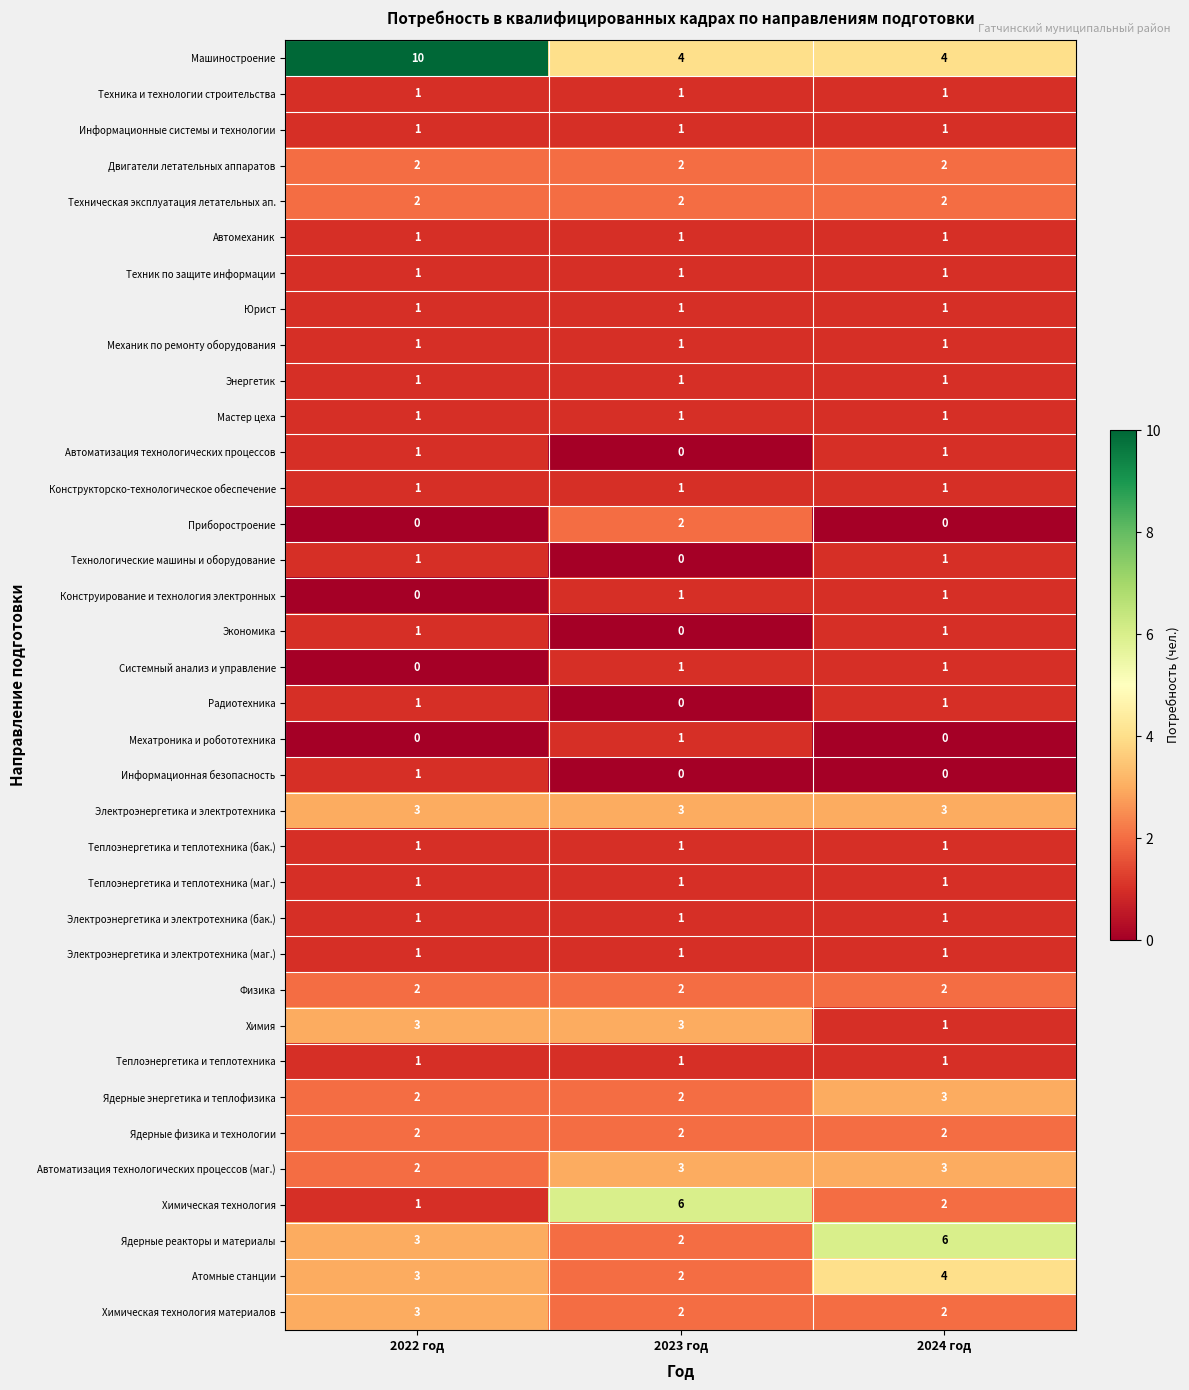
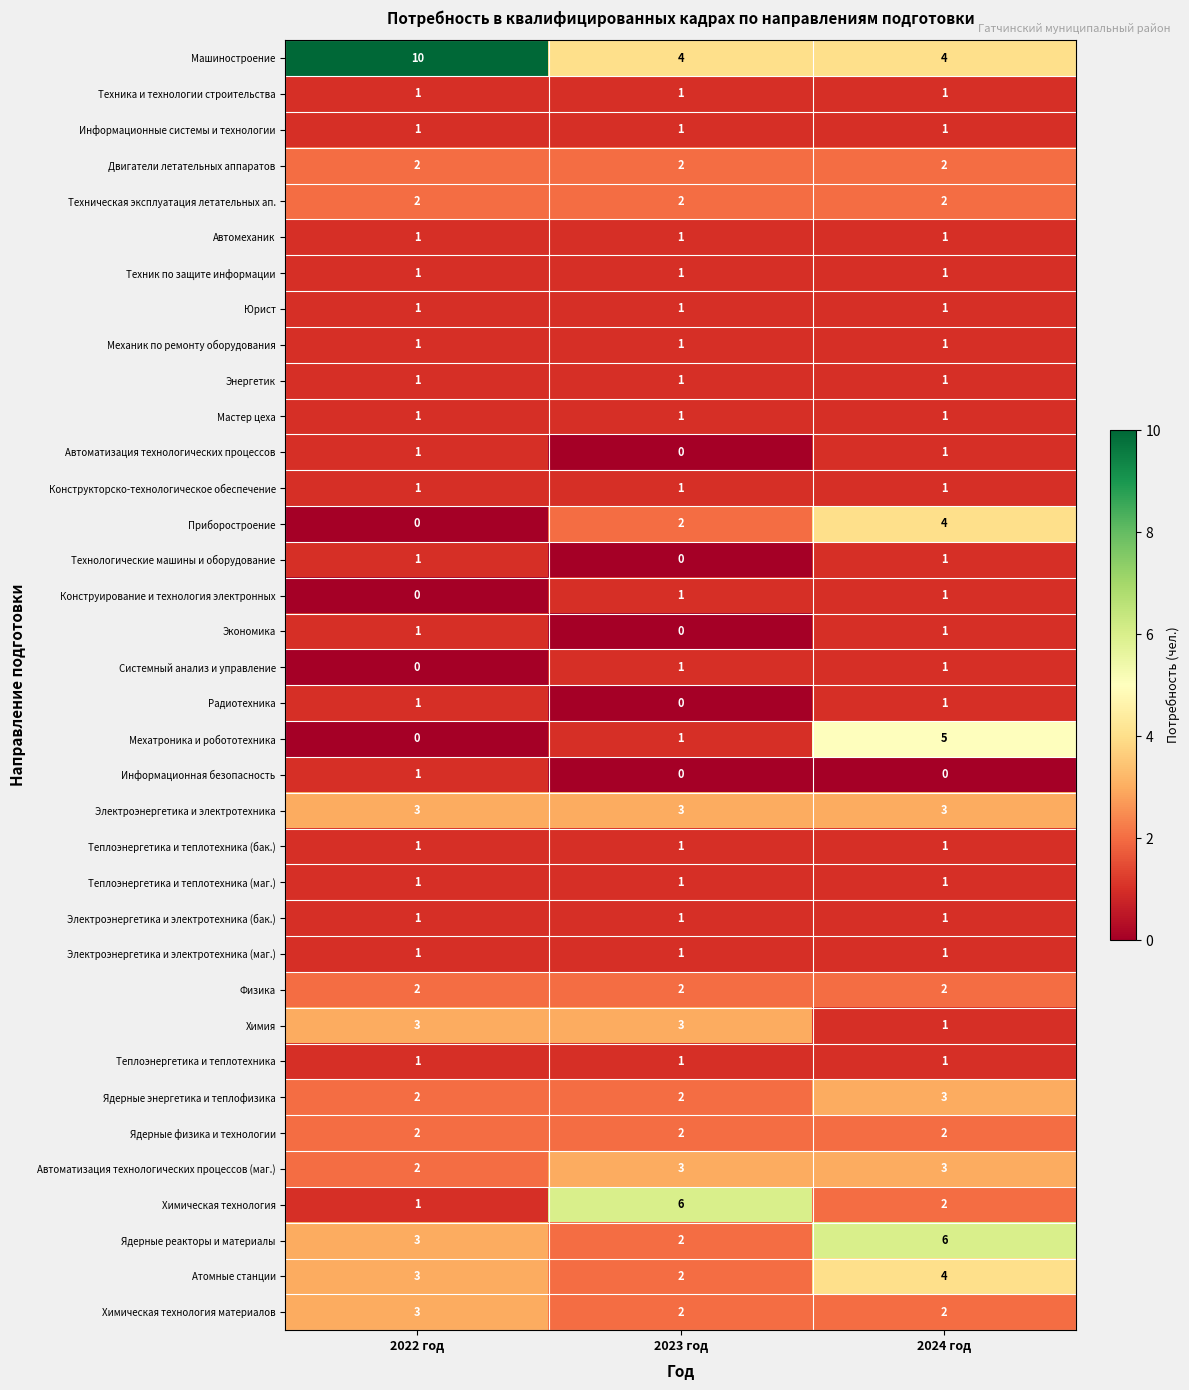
Приборостроение, 2024 год: 0 -> 4
Мехатроника и робототехника, 2024 год: 0 -> 5
